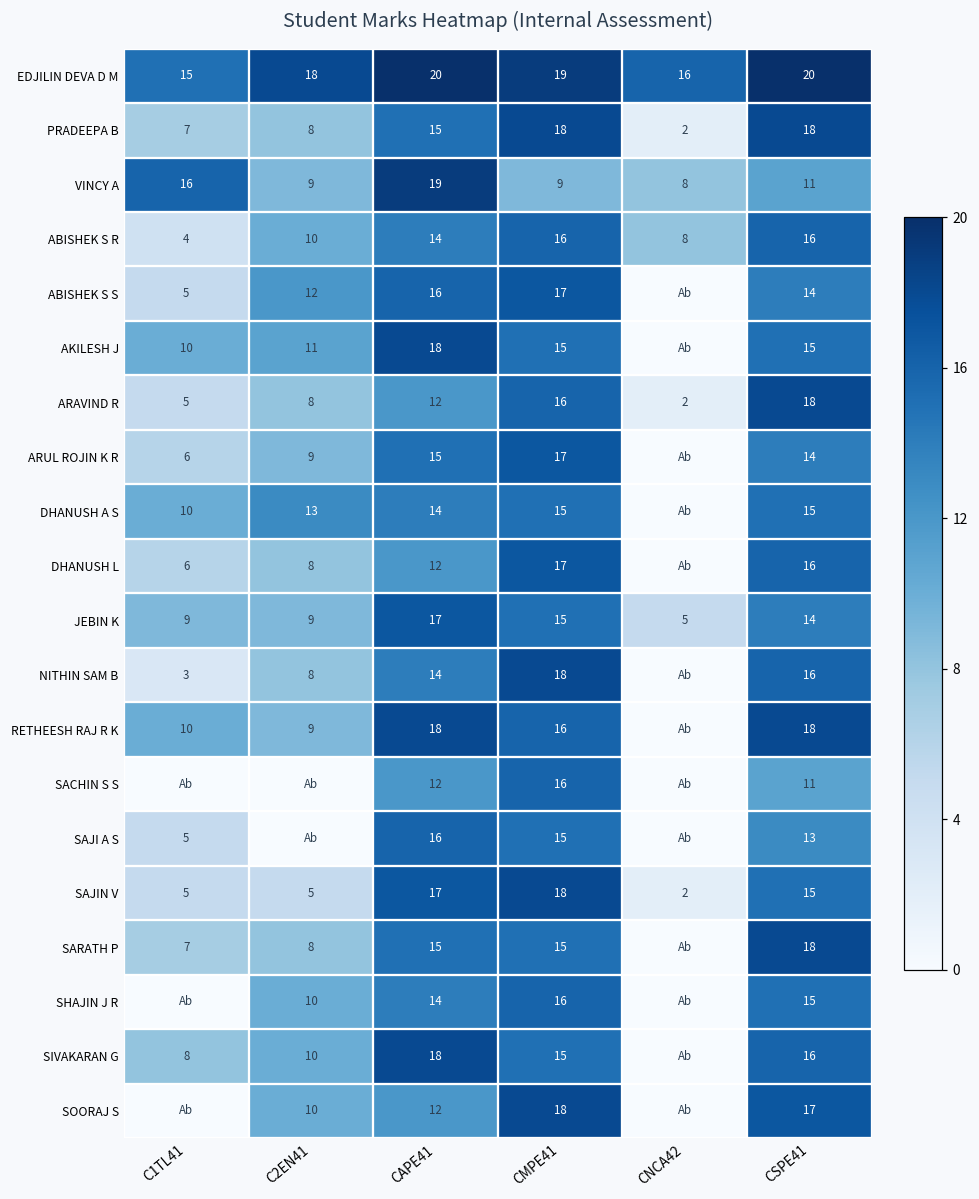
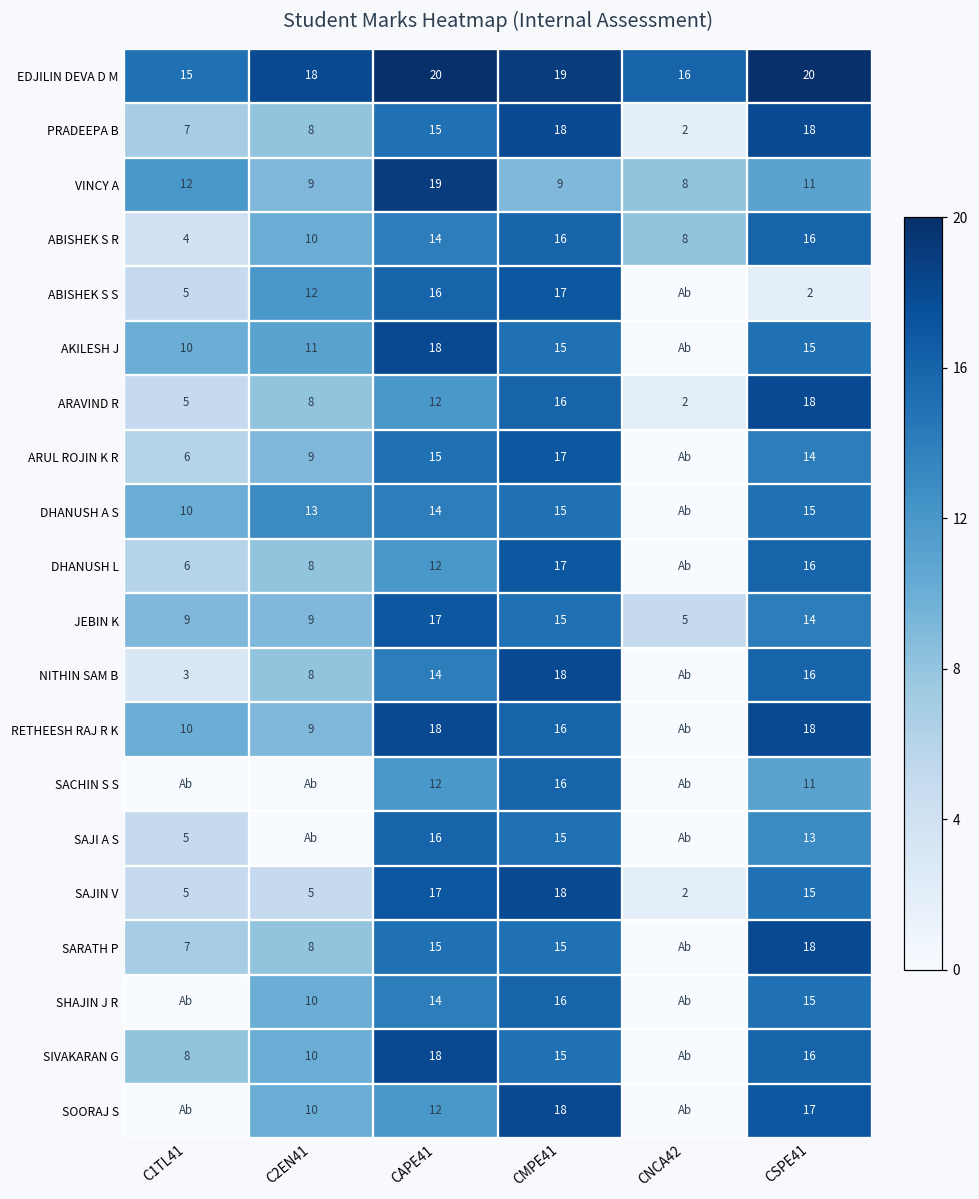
VINCY A, C1TL41: 16 -> 12
ABISHEK S S, CSPE41: 14 -> 2
